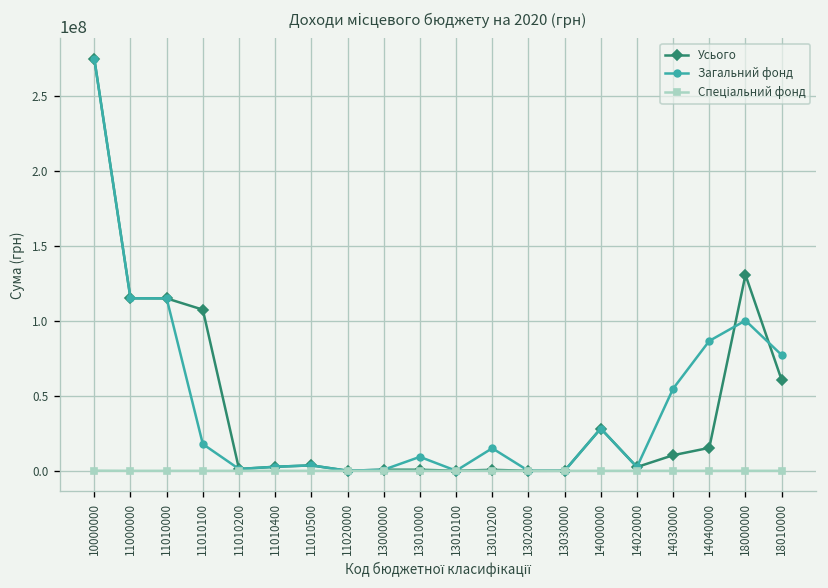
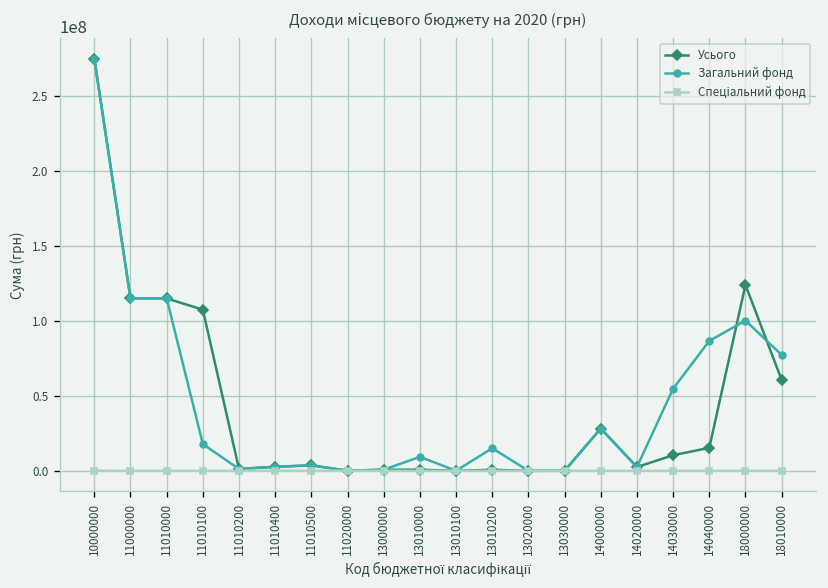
Усього, 18000000: 131000000 -> 124000000
